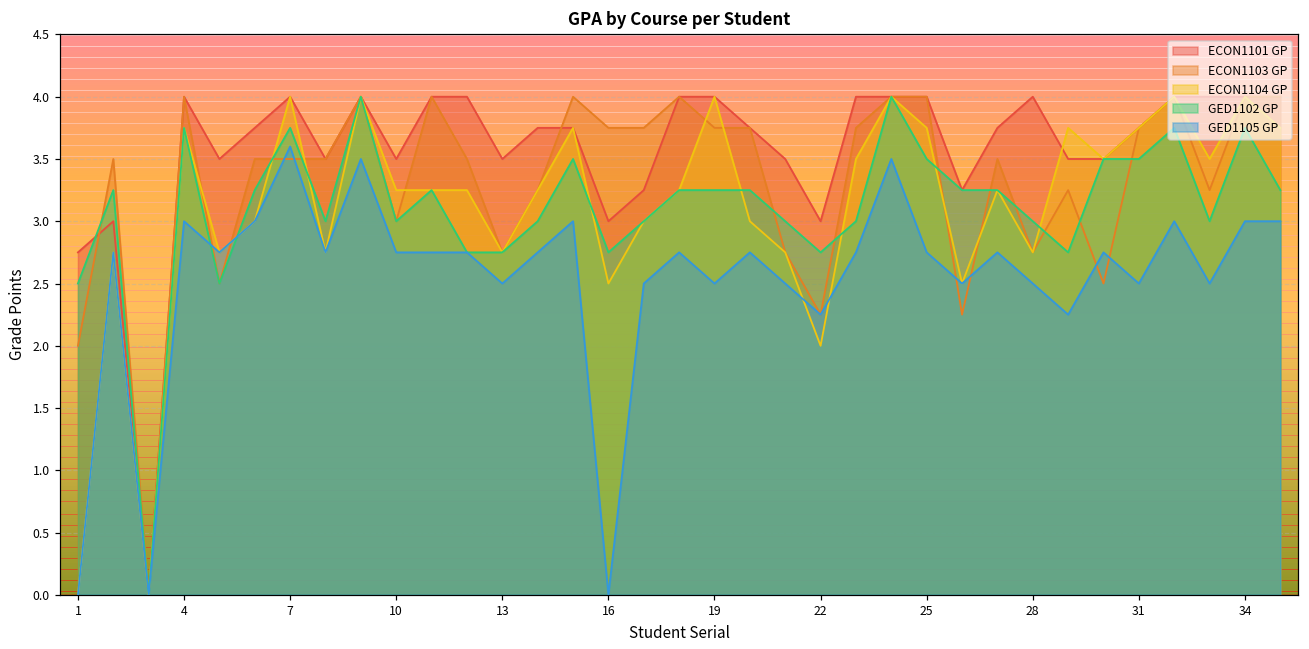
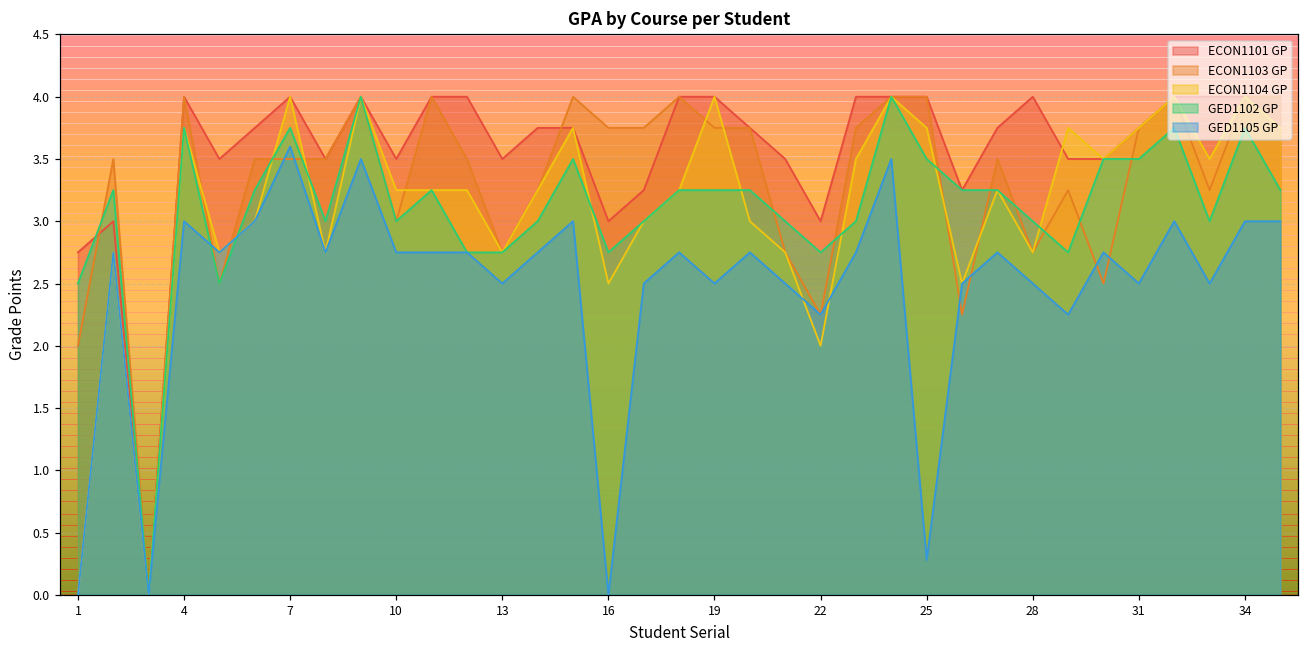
GED1105 GP, 25: 2.75 -> 0.28
